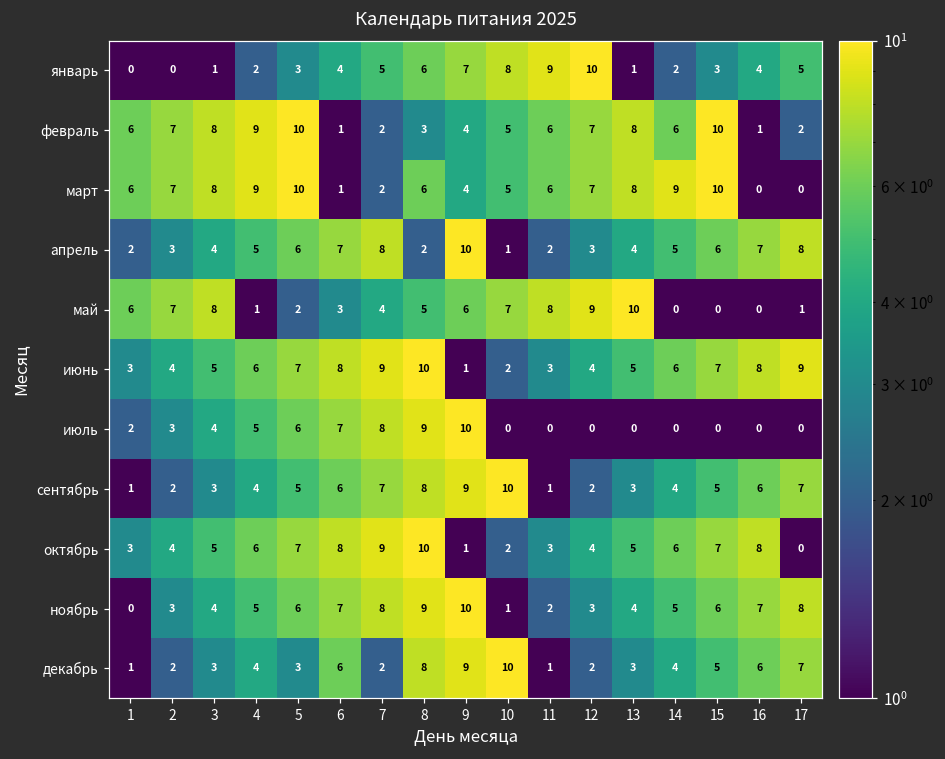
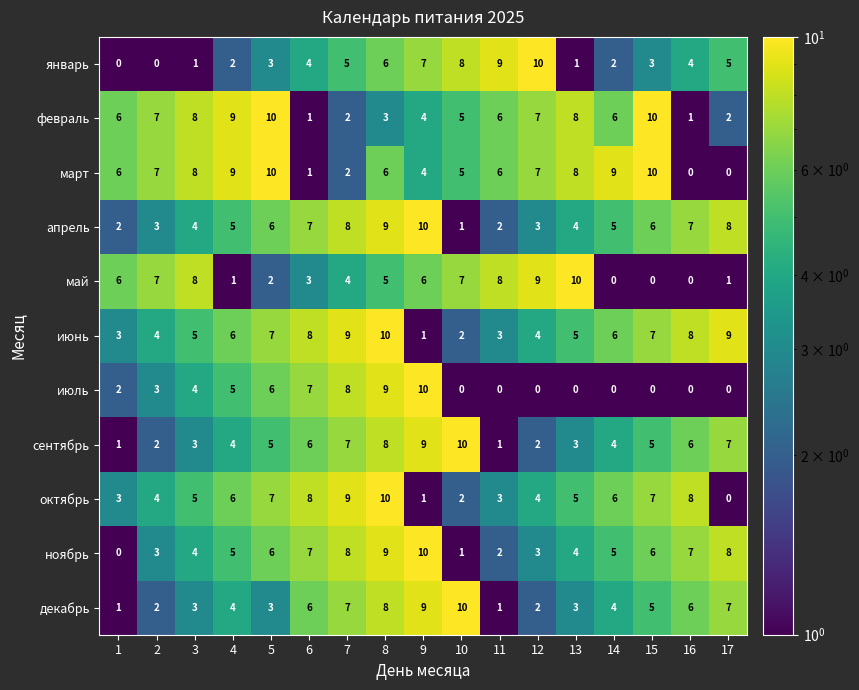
апрель, 8: 2 -> 9
декабрь, 7: 2 -> 7
